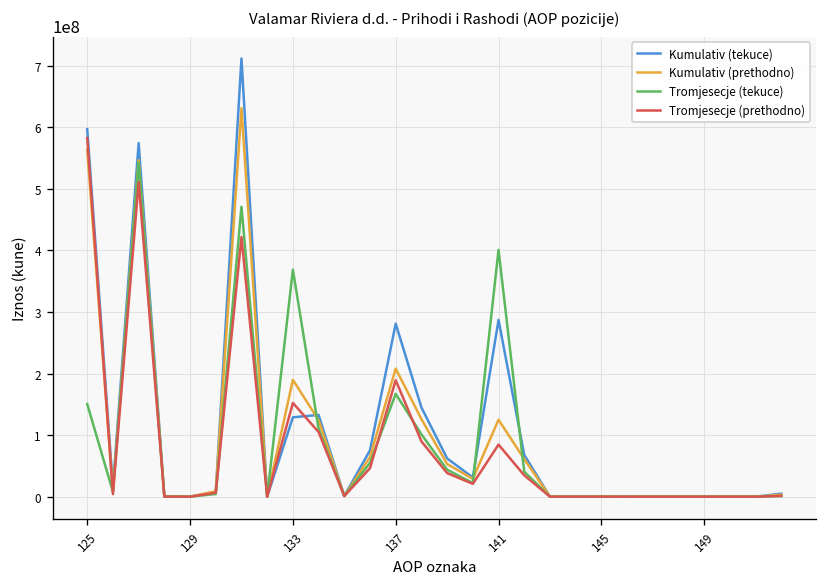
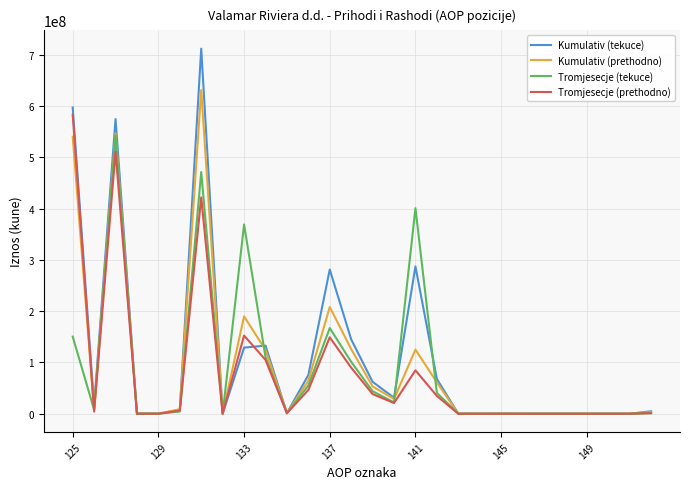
Kumulativ (prethodno), 125: 560000000 -> 540000000
Tromjesecje (prethodno), 137: 190000000 -> 150000000
